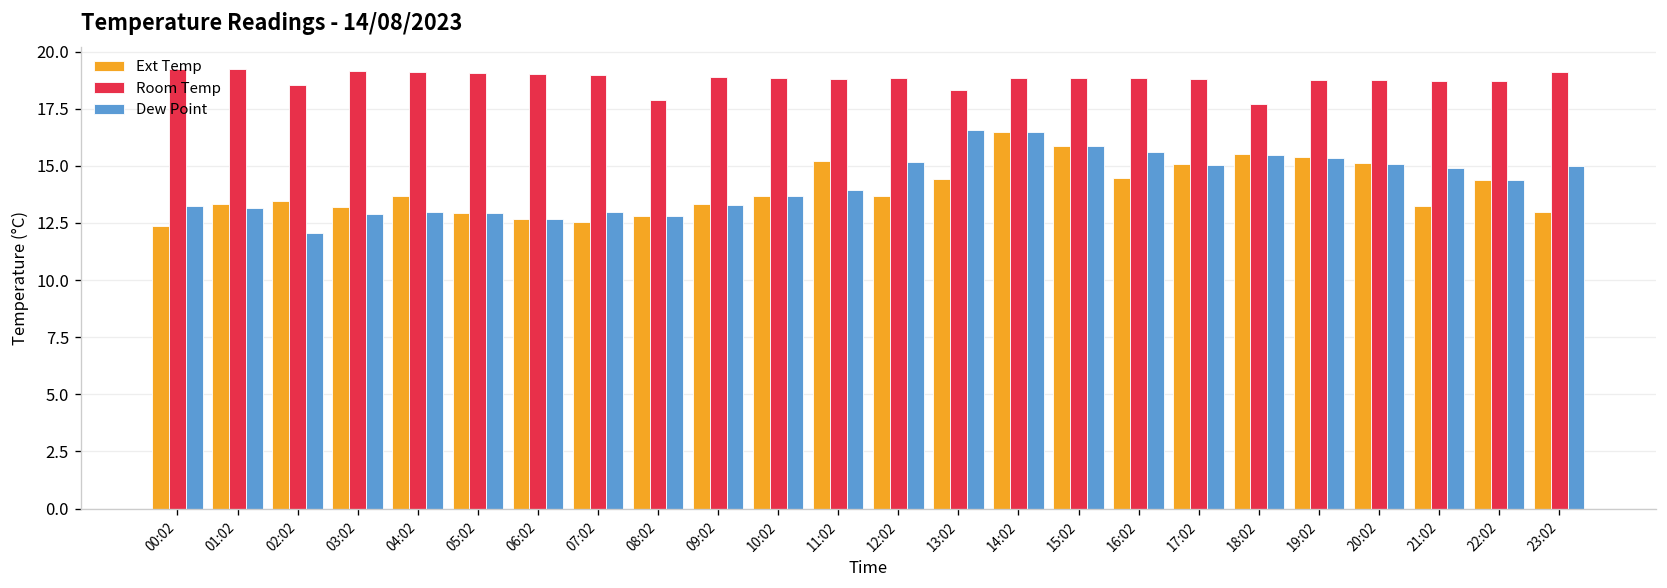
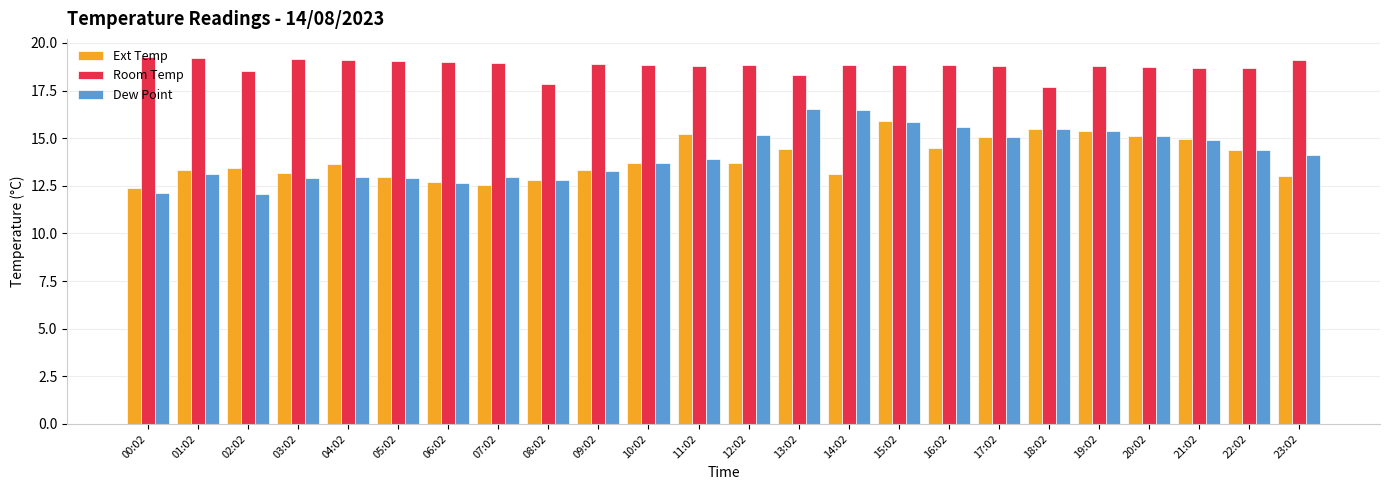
Dew Point, 00:02: 13.2 -> 12.1
Ext Temp, 14:02: 16.5 -> 13.1
Ext Temp, 21:02: 13.3 -> 14.9
Dew Point, 23:02: 15.0 -> 14.1
